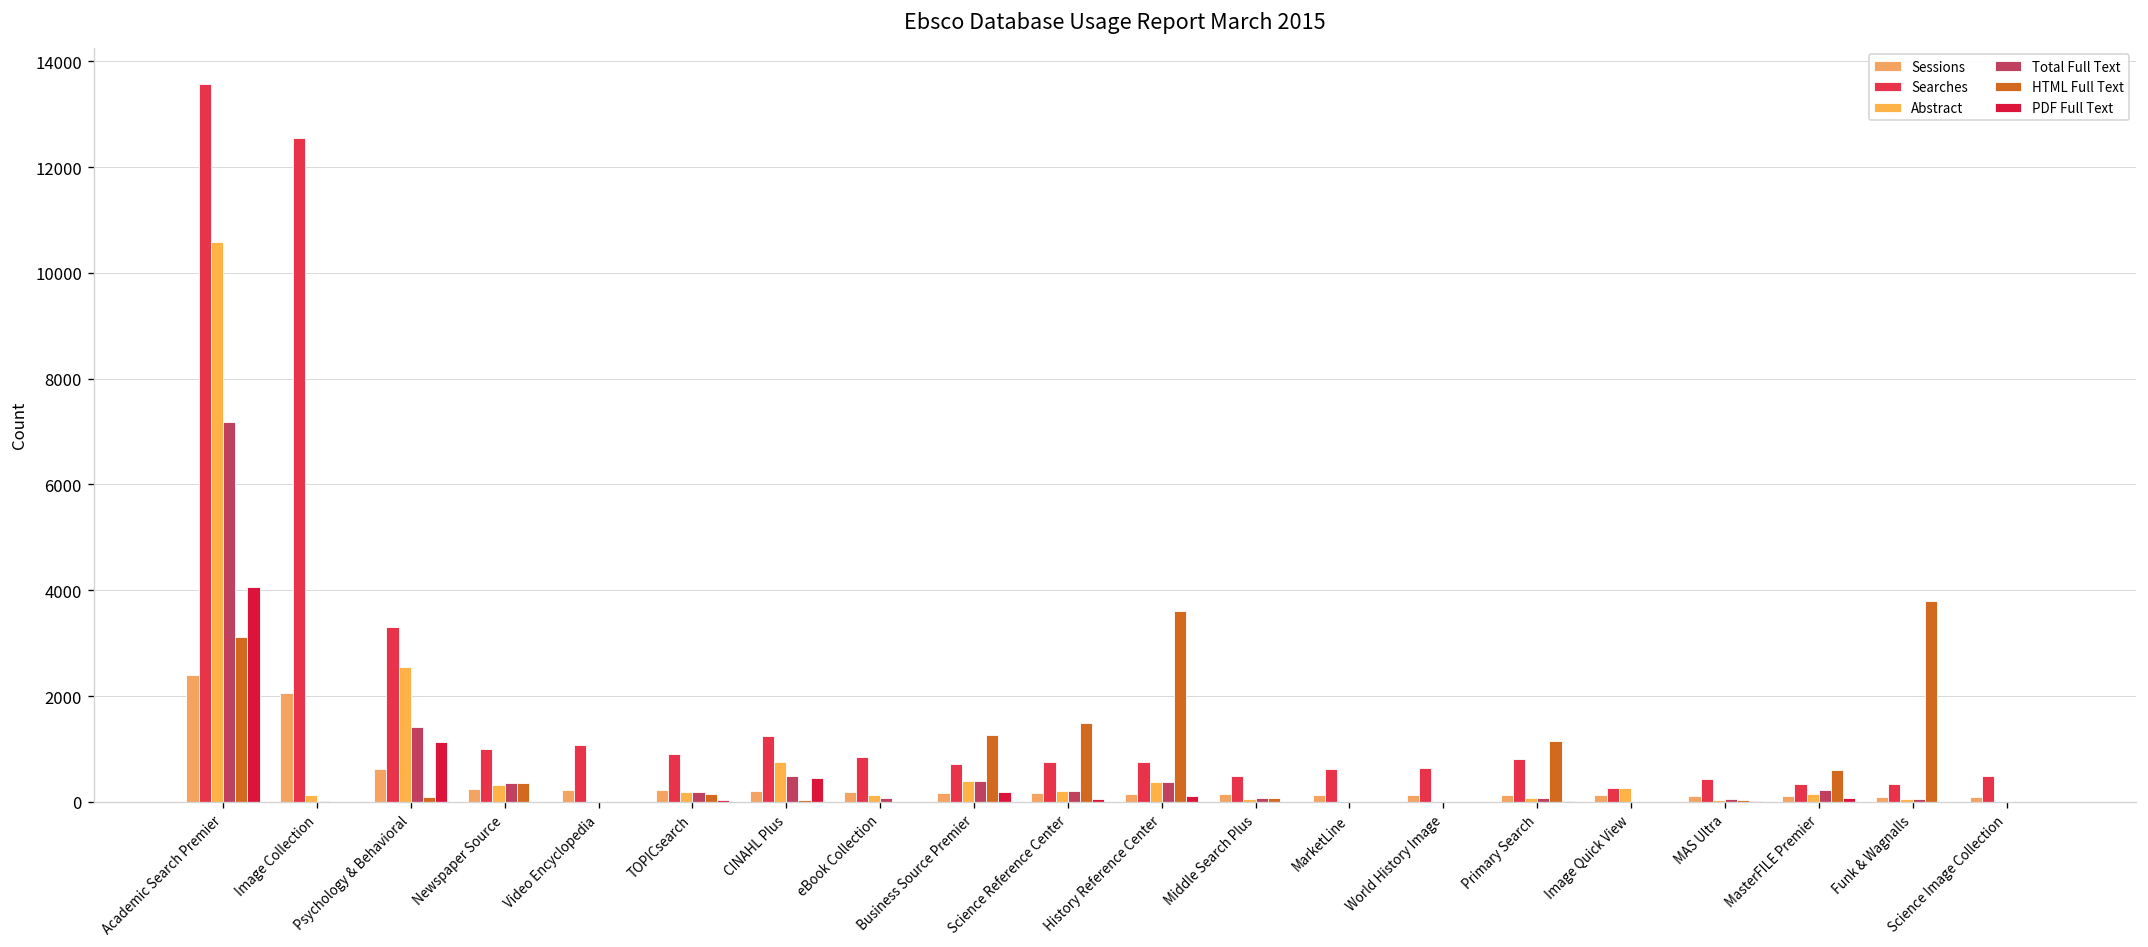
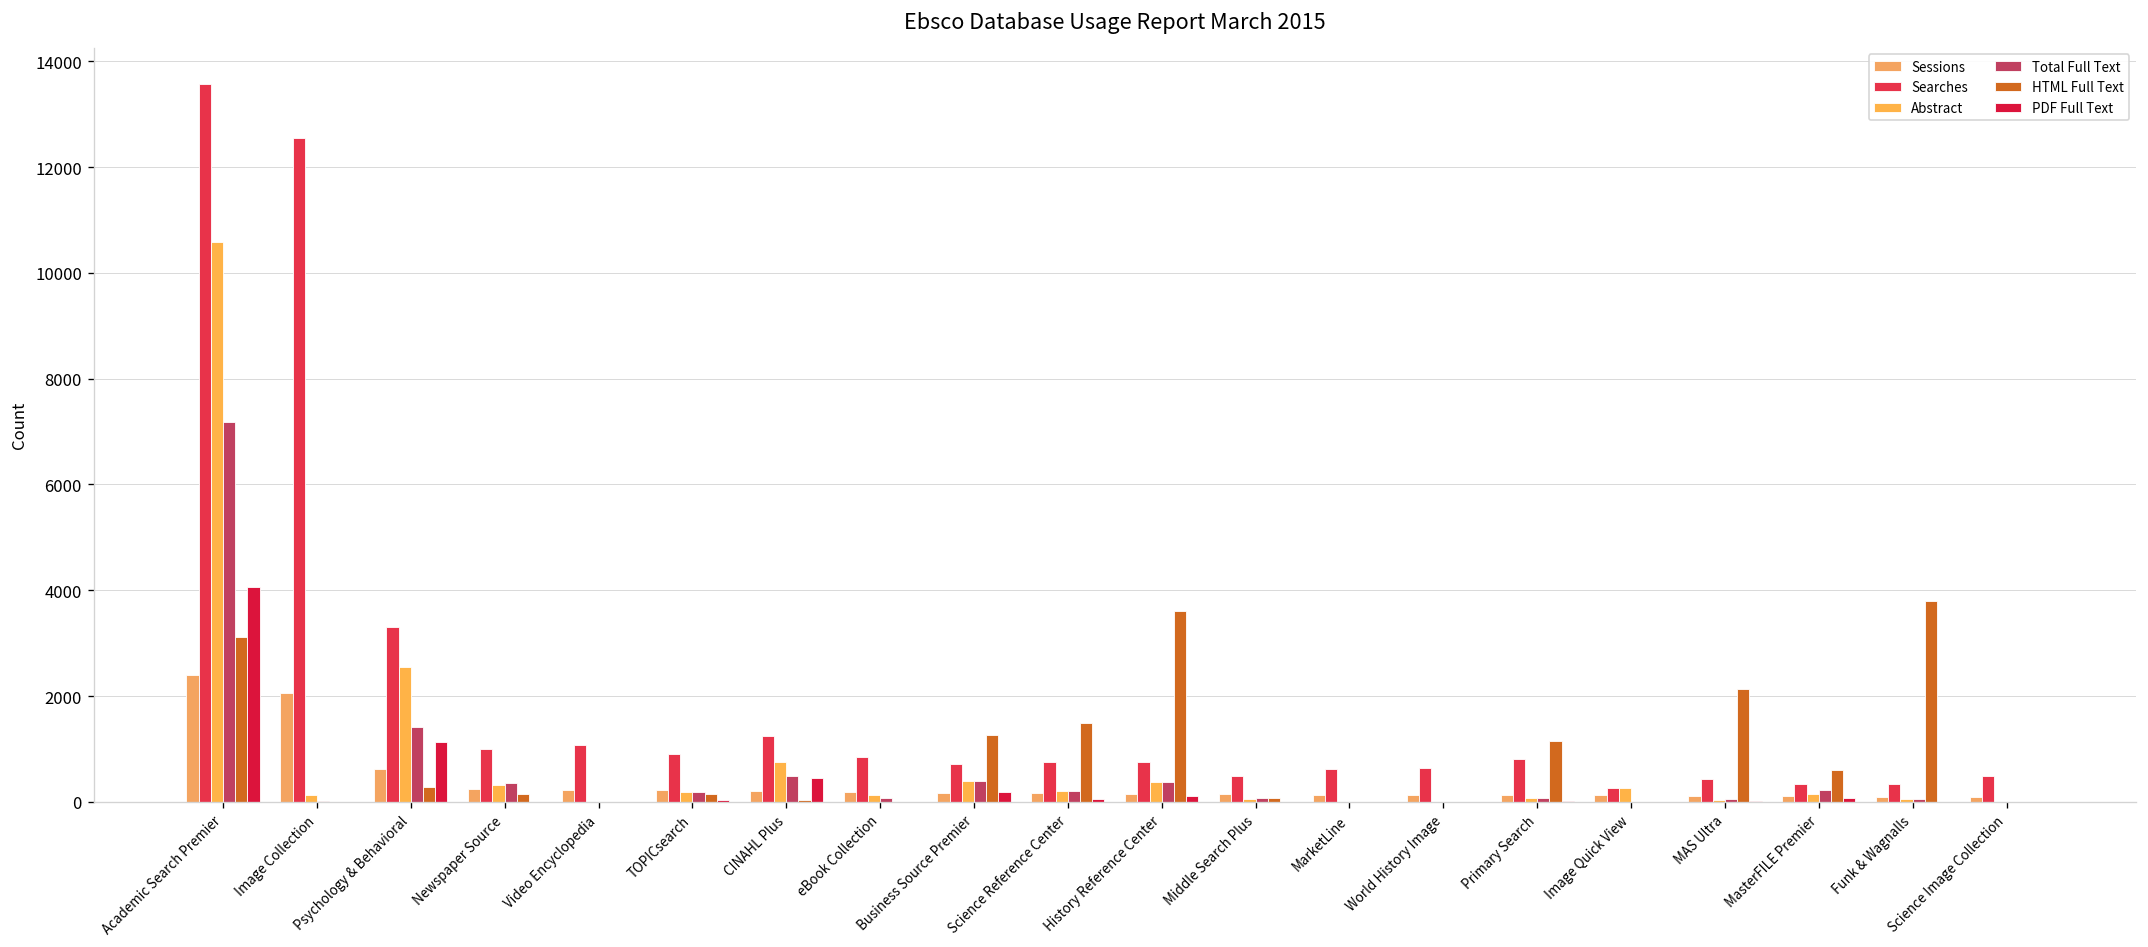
HTML Full Text, Psychology & Behavioral: 100 -> 300
HTML Full Text, Newspaper Source: 400 -> 100
HTML Full Text, MAS Ultra: 0 -> 2100
